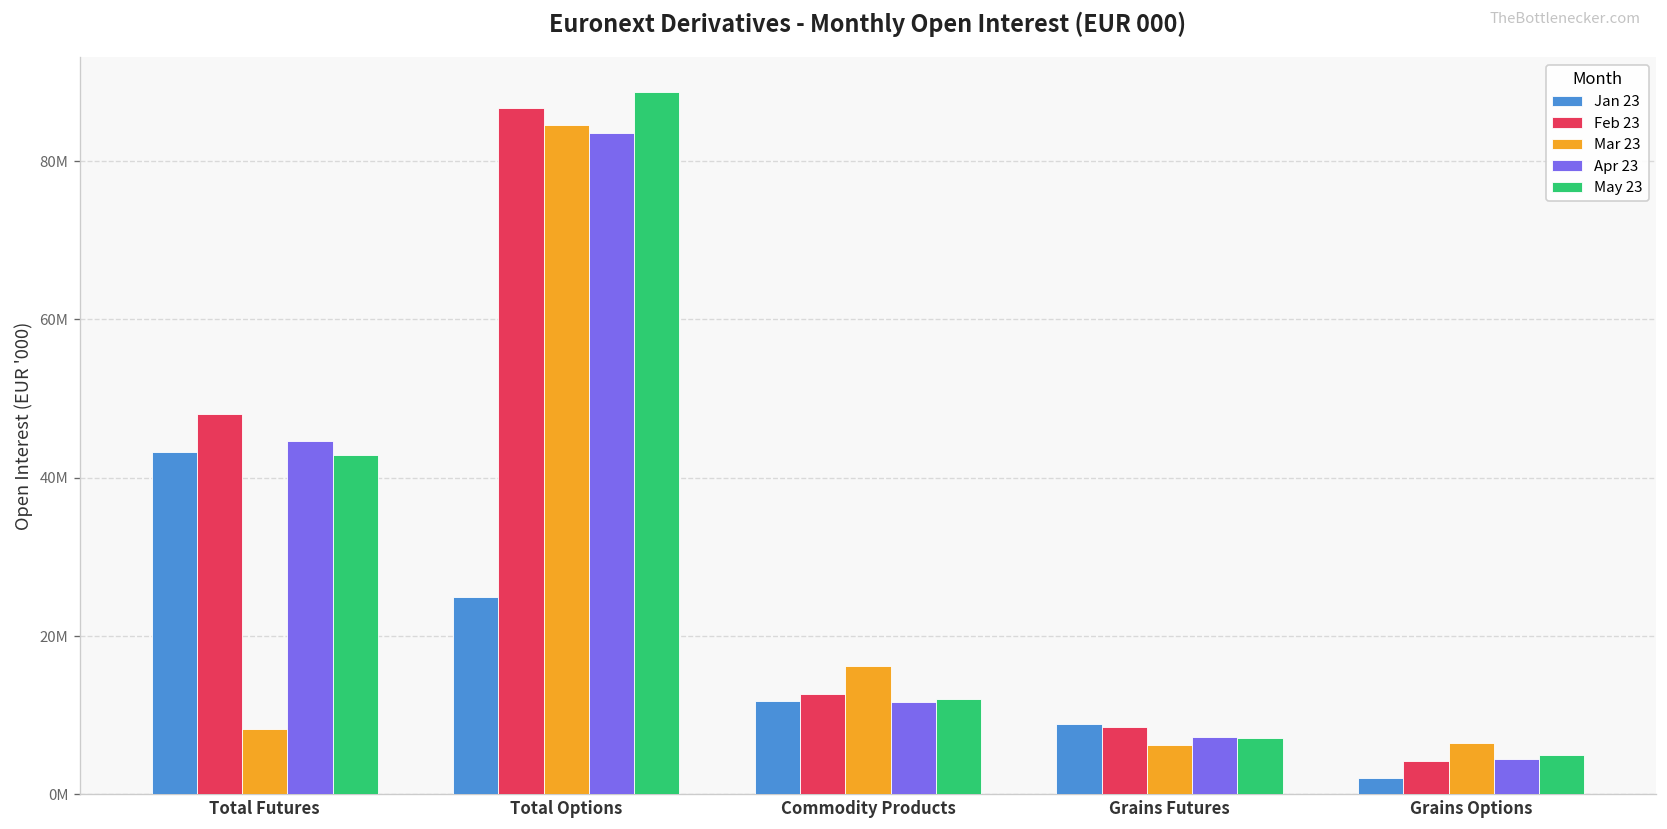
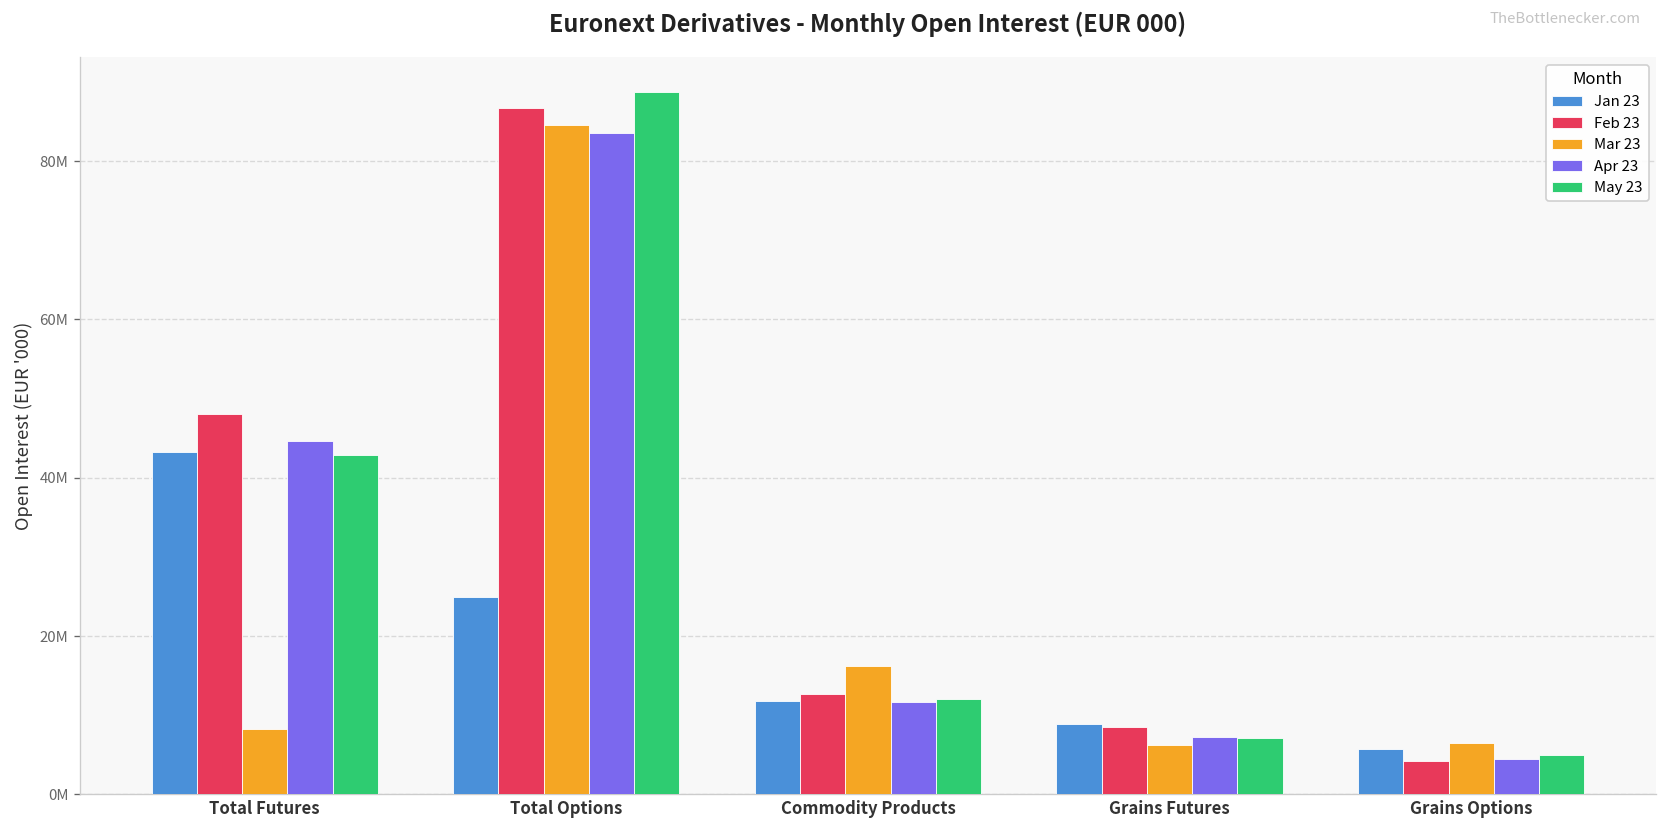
Jan 23, Grains Options: 2000000 -> 6000000
